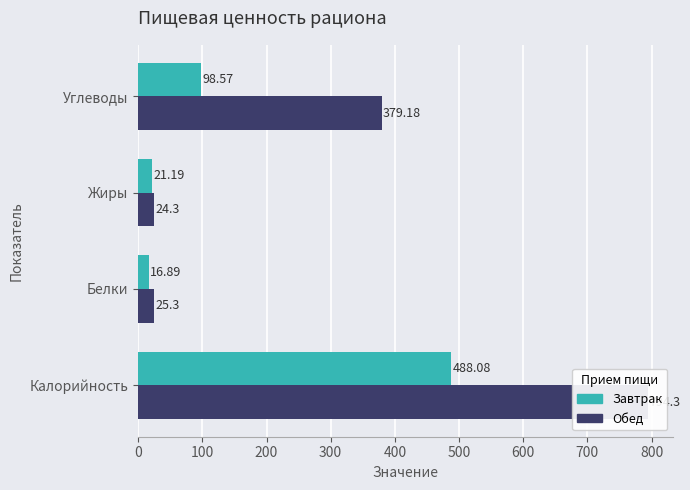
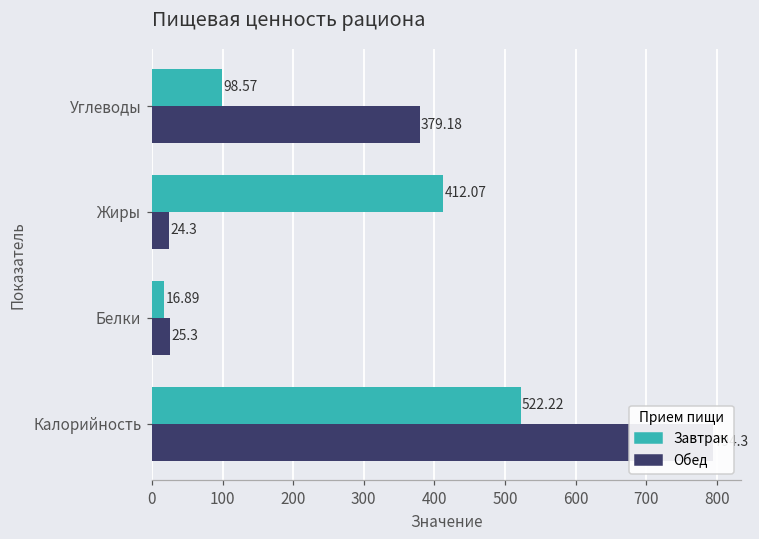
Завтрак, Жиры: 21.19 -> 412.07
Завтрак, Калорийность: 488.08 -> 522.22
